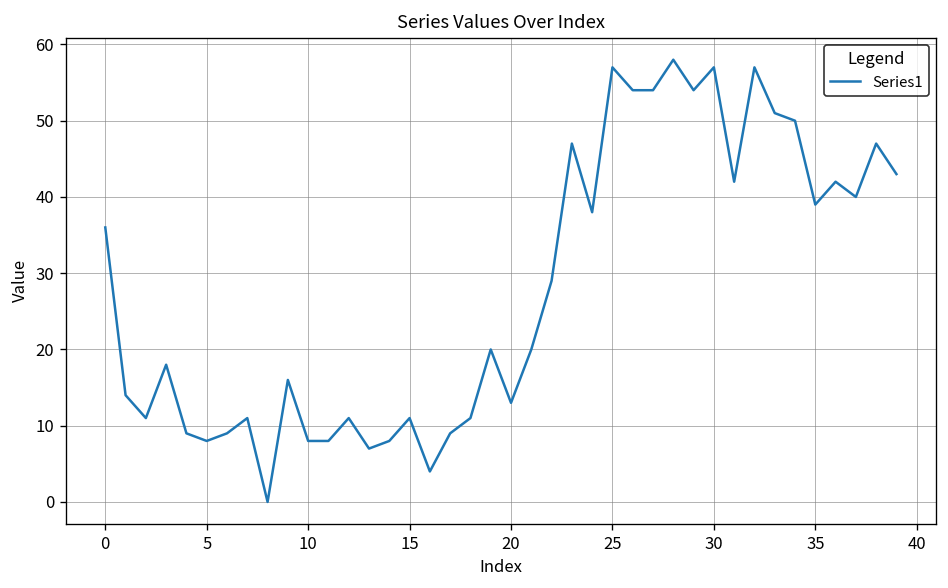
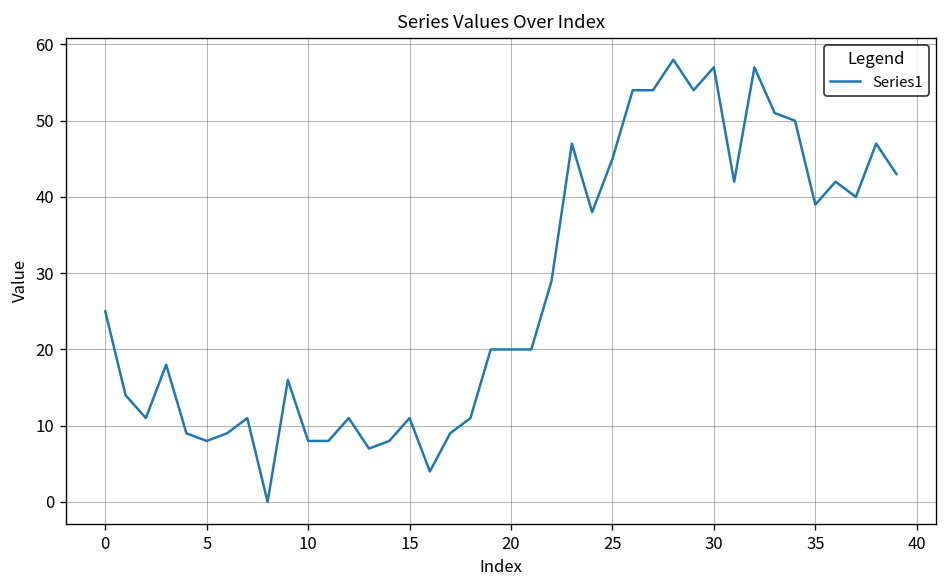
0: 36 -> 25
20: 13 -> 20
25: 57 -> 45
